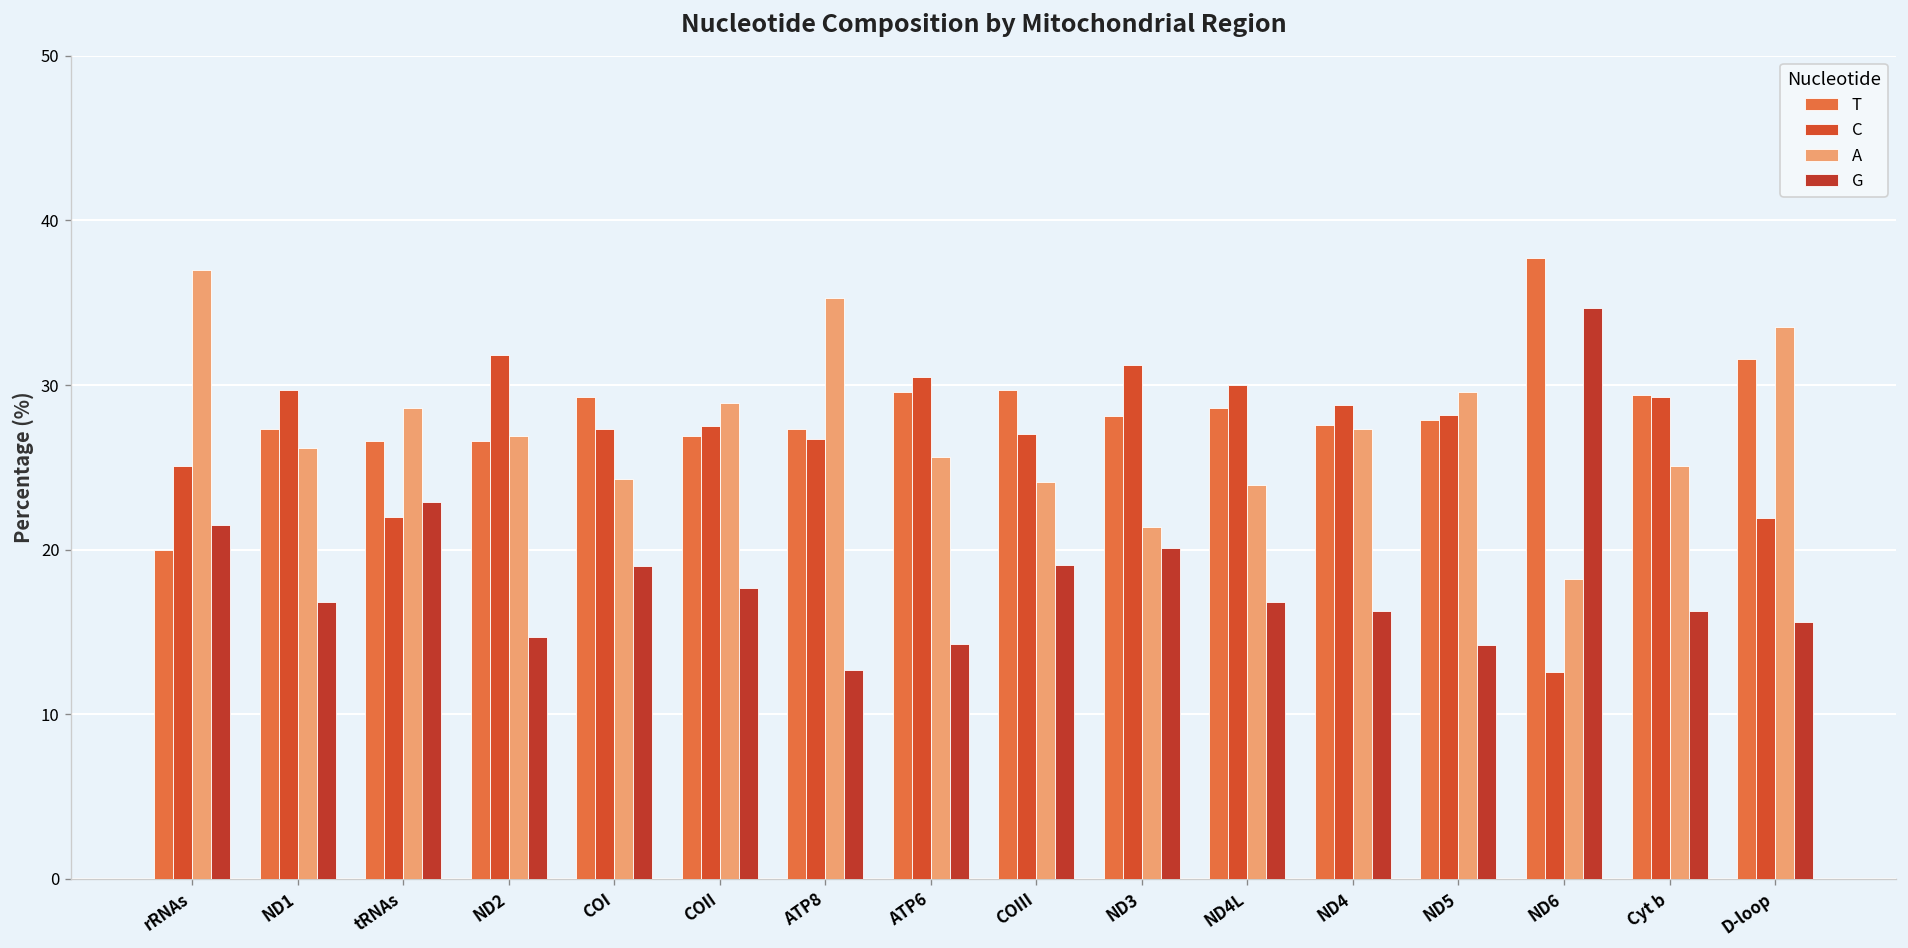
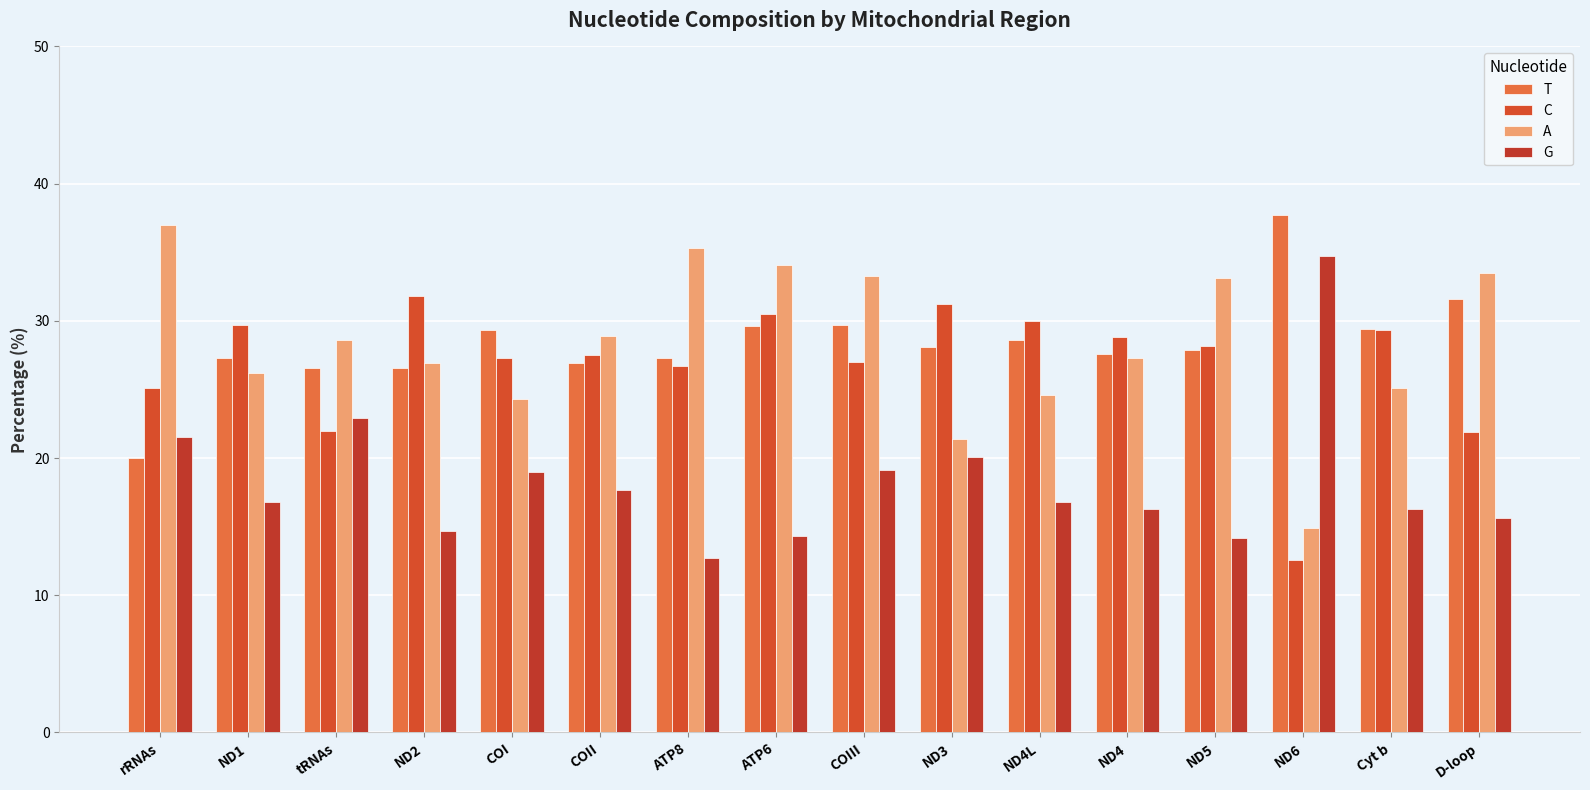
A, ATP6: 25.6 -> 34.1
A, COIII: 24.1 -> 33.3
A, ND4L: 23.9 -> 24.6
A, ND5: 29.6 -> 33.1
A, ND6: 18.2 -> 14.9
